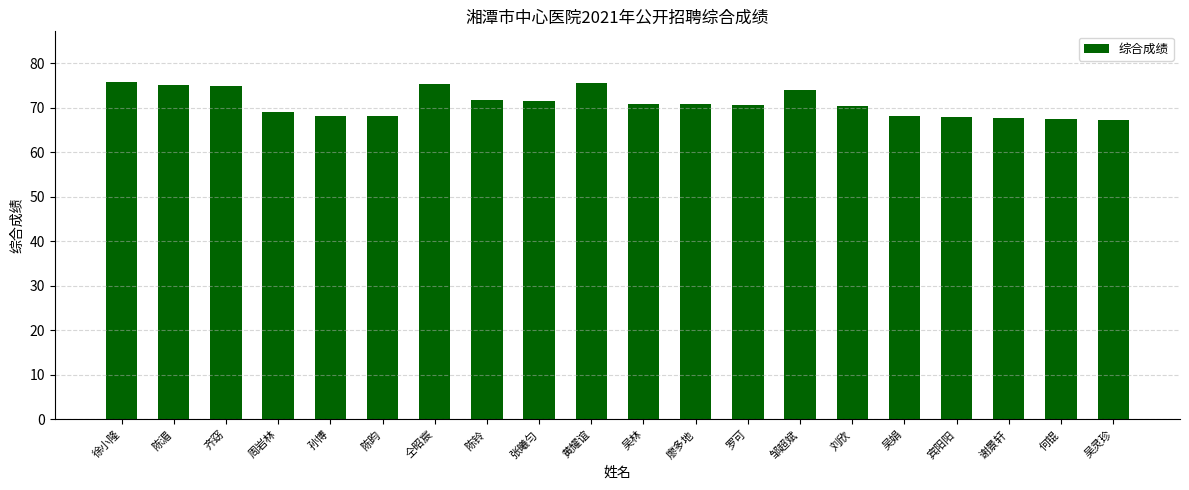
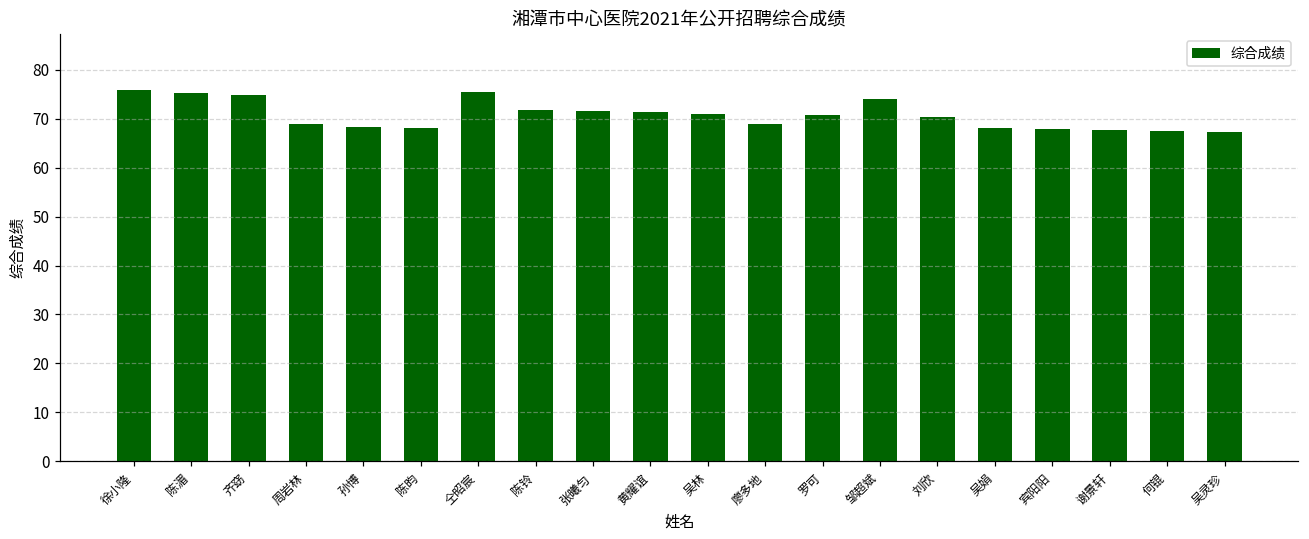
黄耀谊: 76 -> 71
廖多地: 71 -> 69
